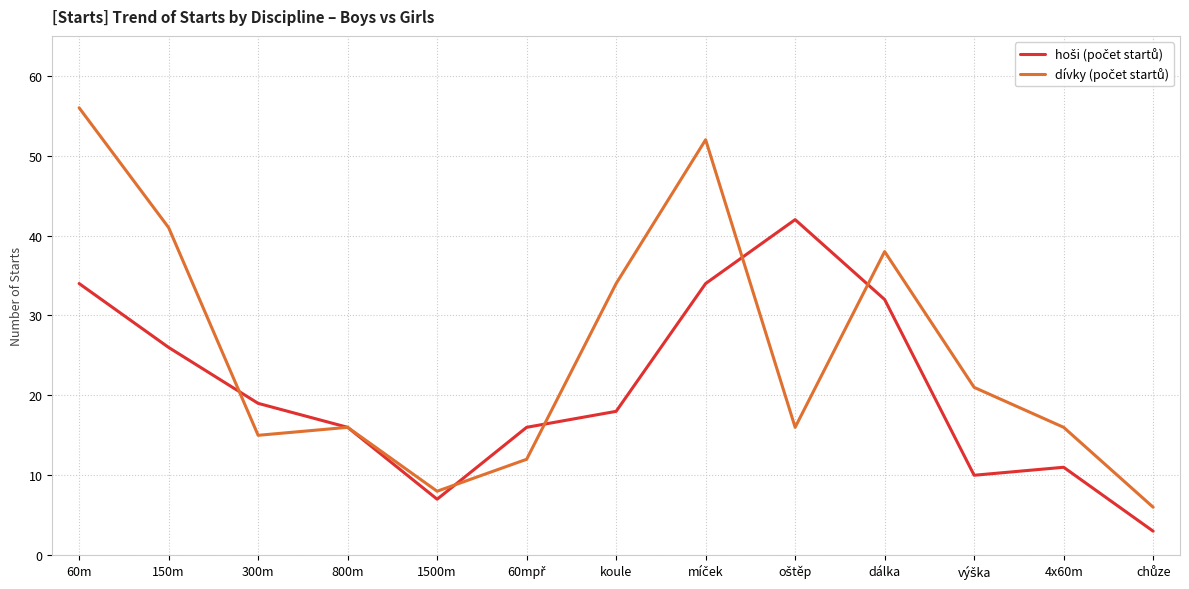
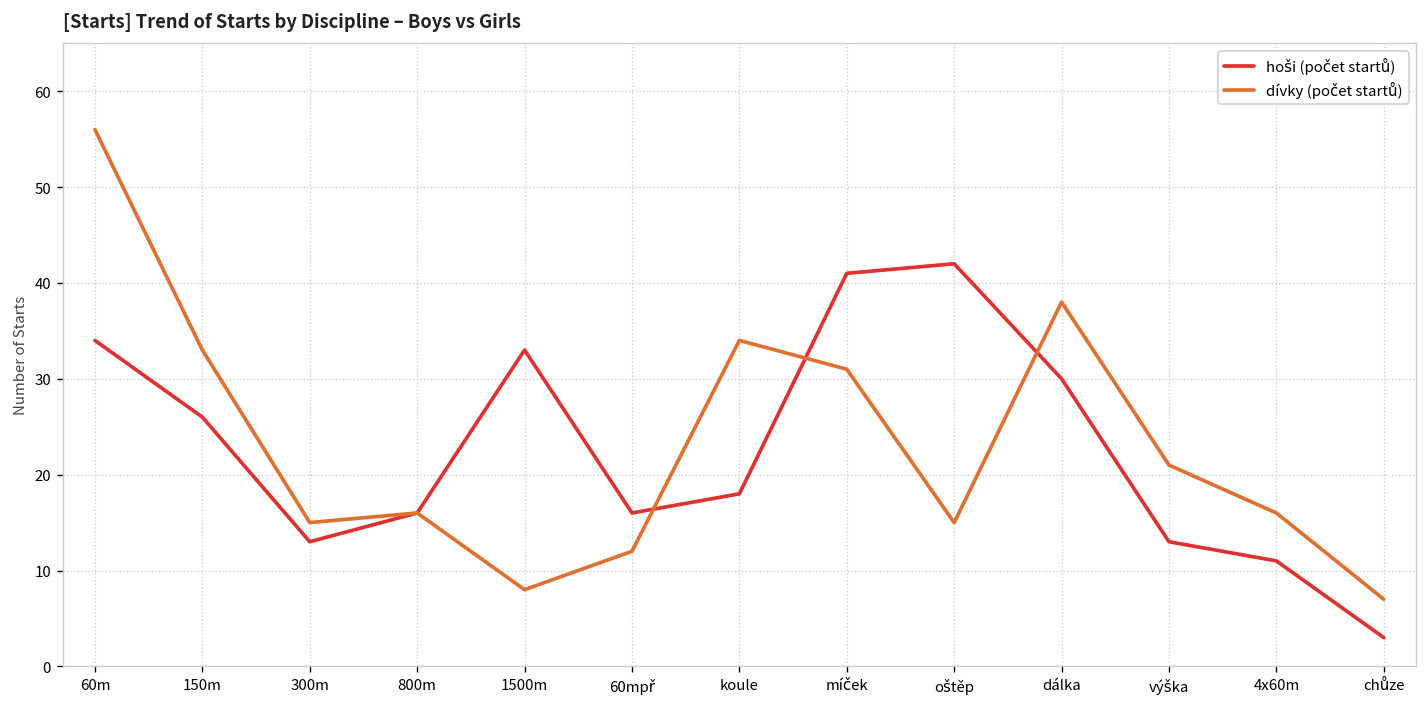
dívky (počet startů), 150m: 41 -> 33
hoši (počet startů), 300m: 19 -> 13
hoši (počet startů), 1500m: 7 -> 33
hoši (počet startů), míček: 34 -> 41
dívky (počet startů), míček: 52 -> 31
dívky (počet startů), oštěp: 16 -> 15
hoši (počet startů), dálka: 32 -> 30
hoši (počet startů), výška: 10 -> 13
dívky (počet startů), chůze: 6 -> 7
